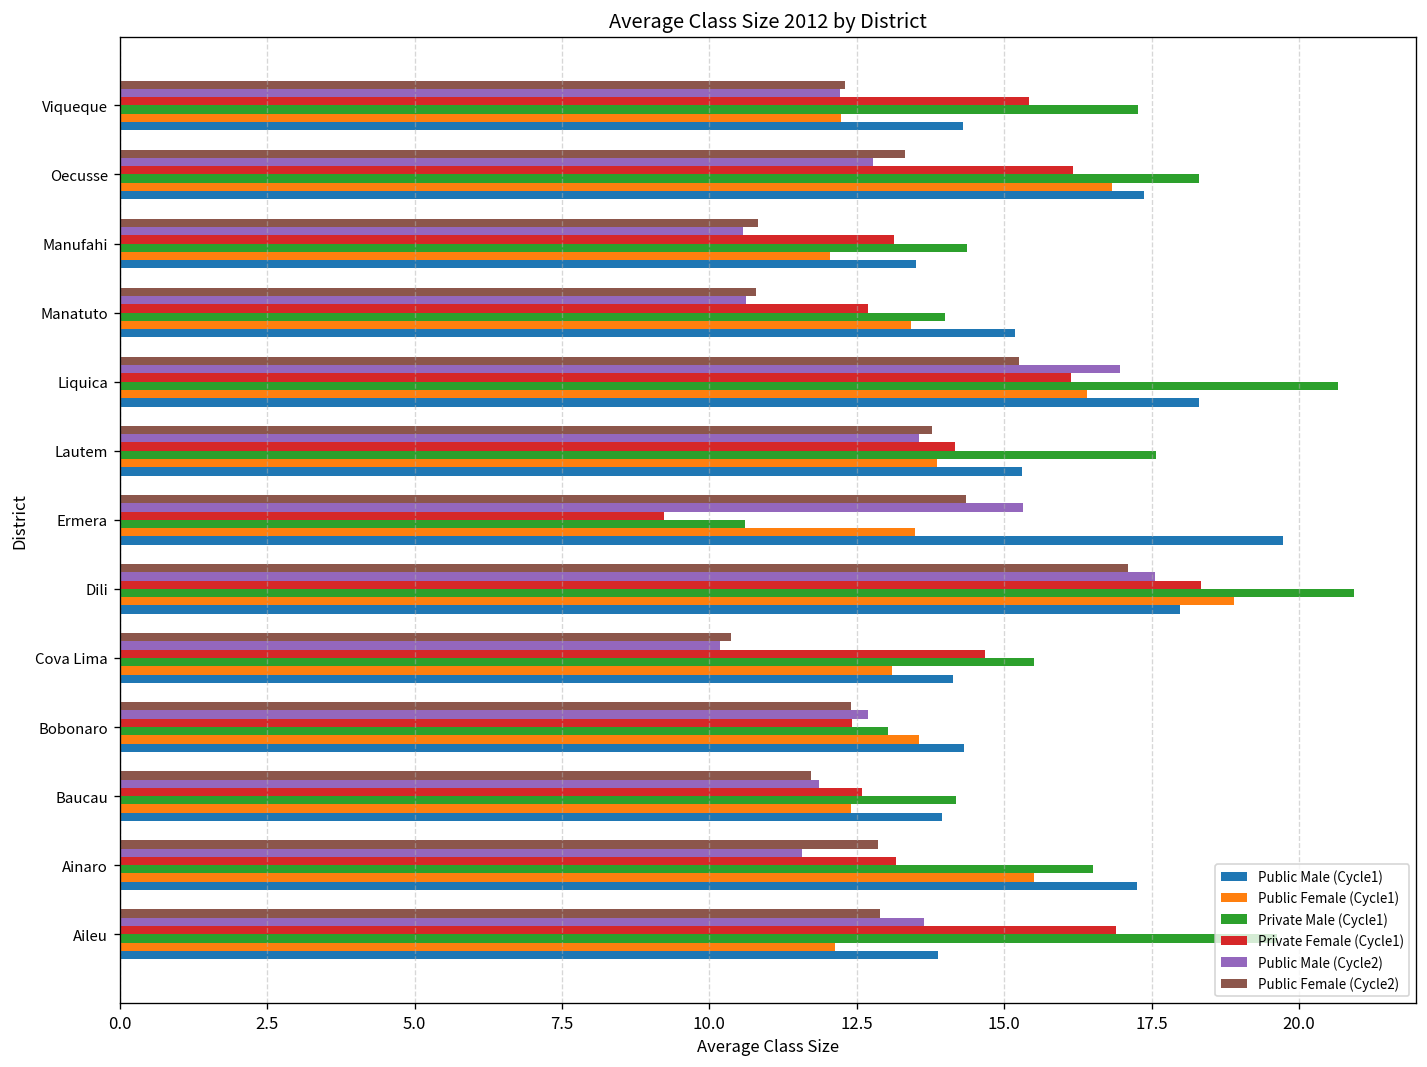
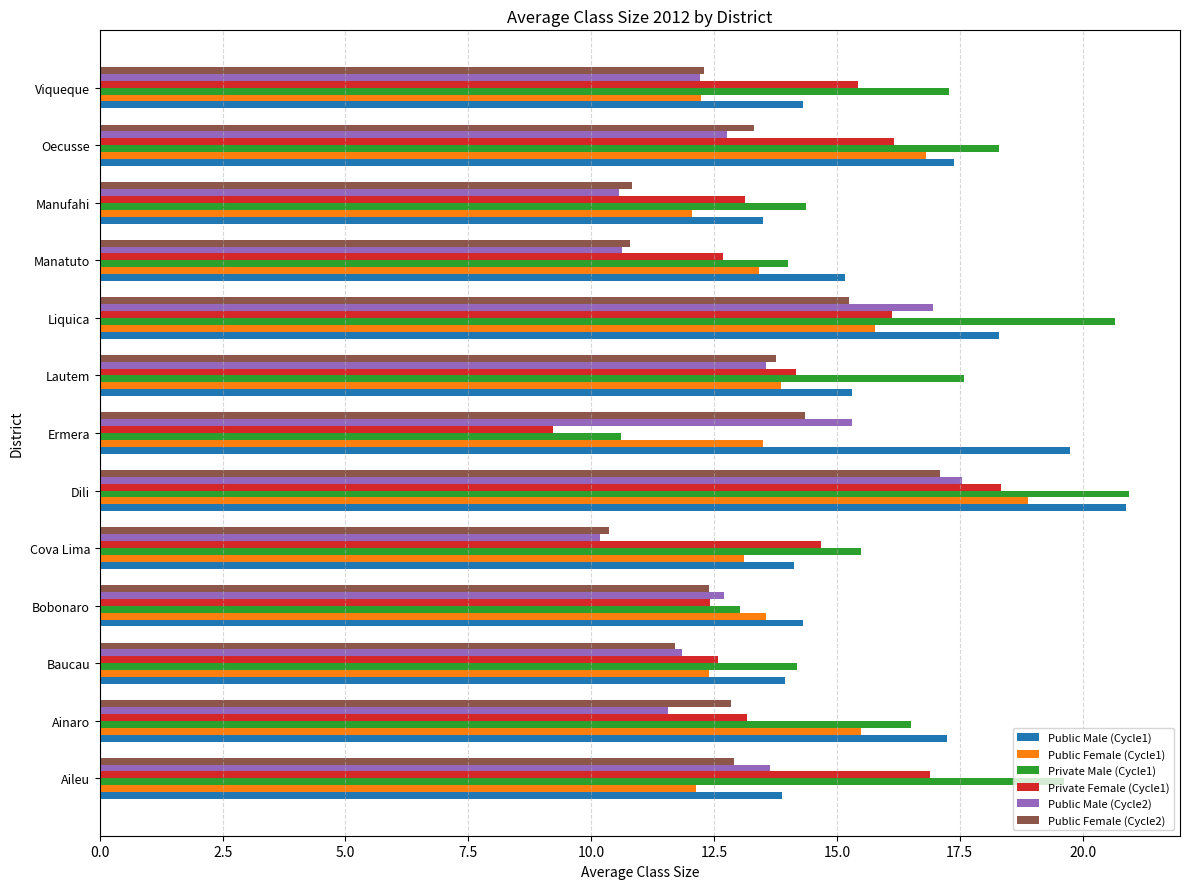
Public Female (Cycle1), Liquica: 16.4 -> 15.8
Public Male (Cycle1), Dili: 18.0 -> 20.9
